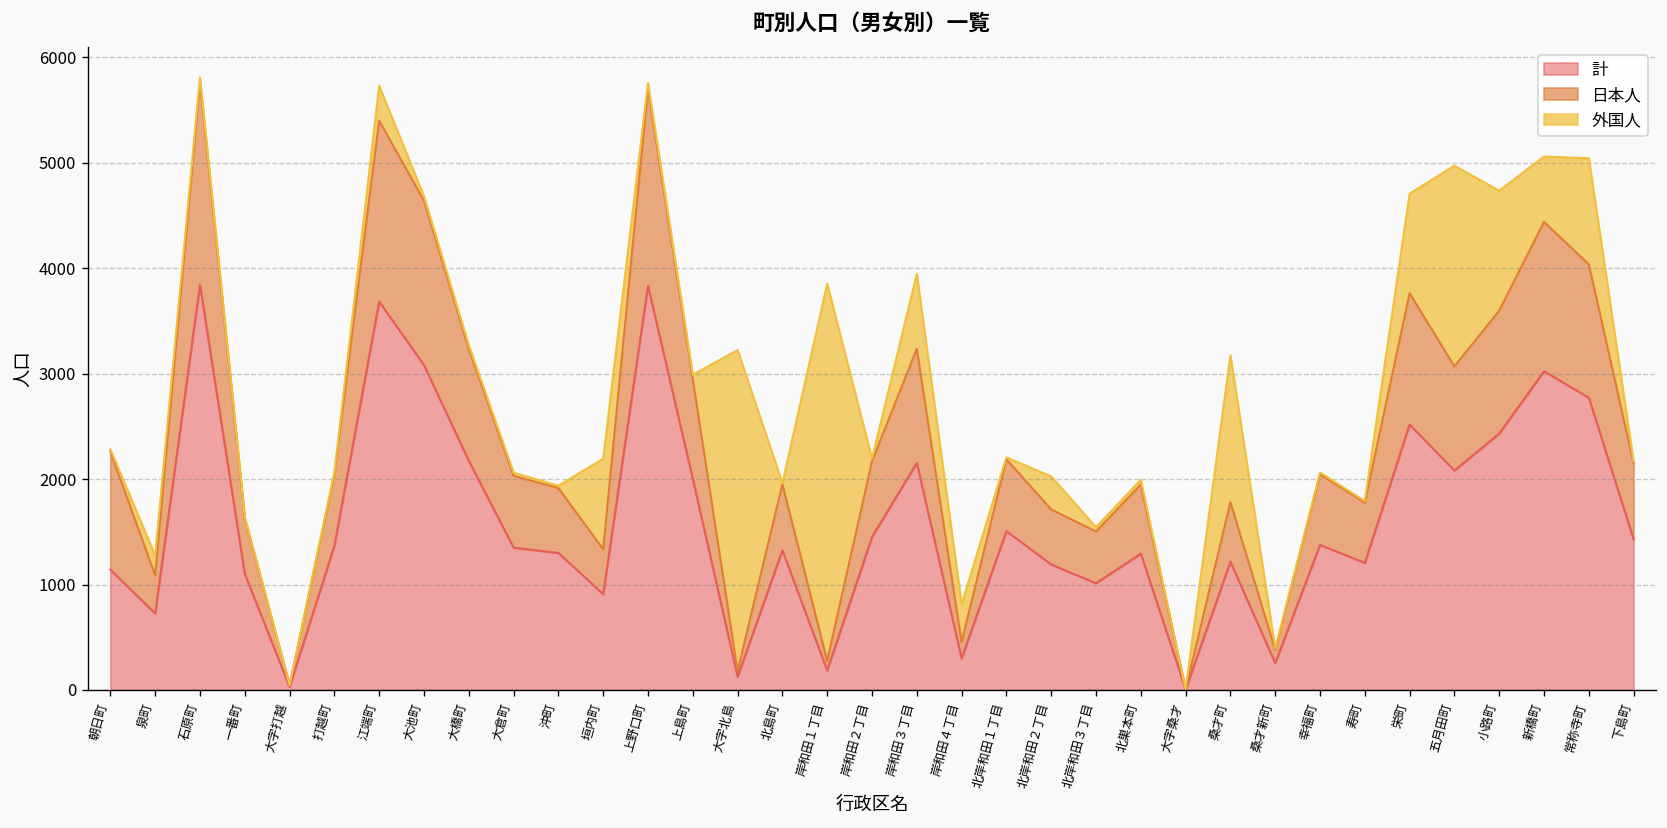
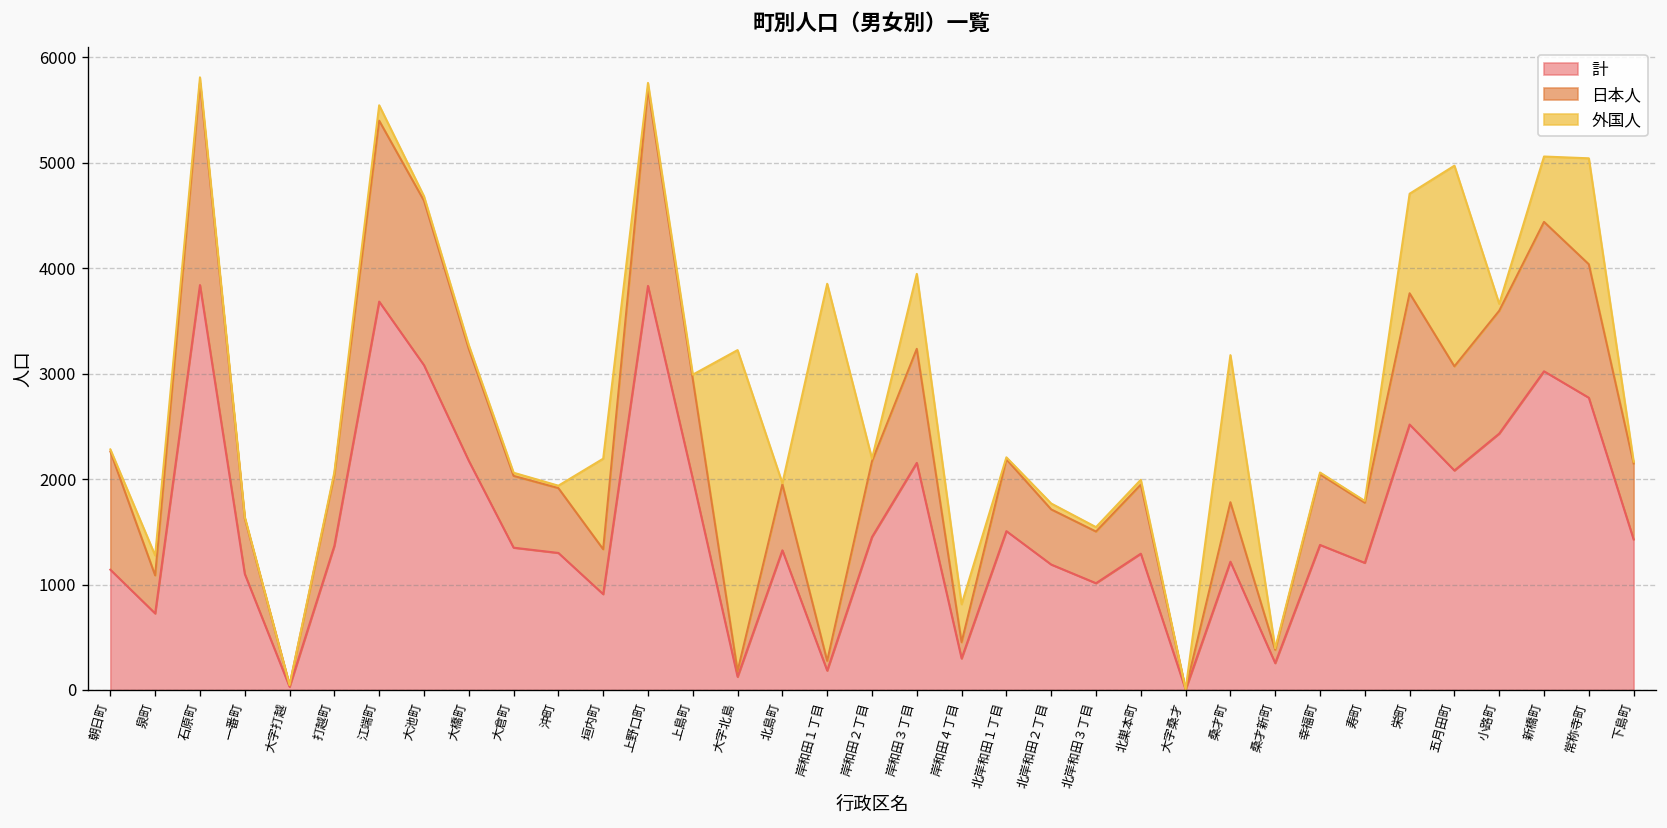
外国人, 江端町: 300 -> 100
外国人, 北岸和田２丁目: 300 -> 100
外国人, 小路町: 1100 -> 100
